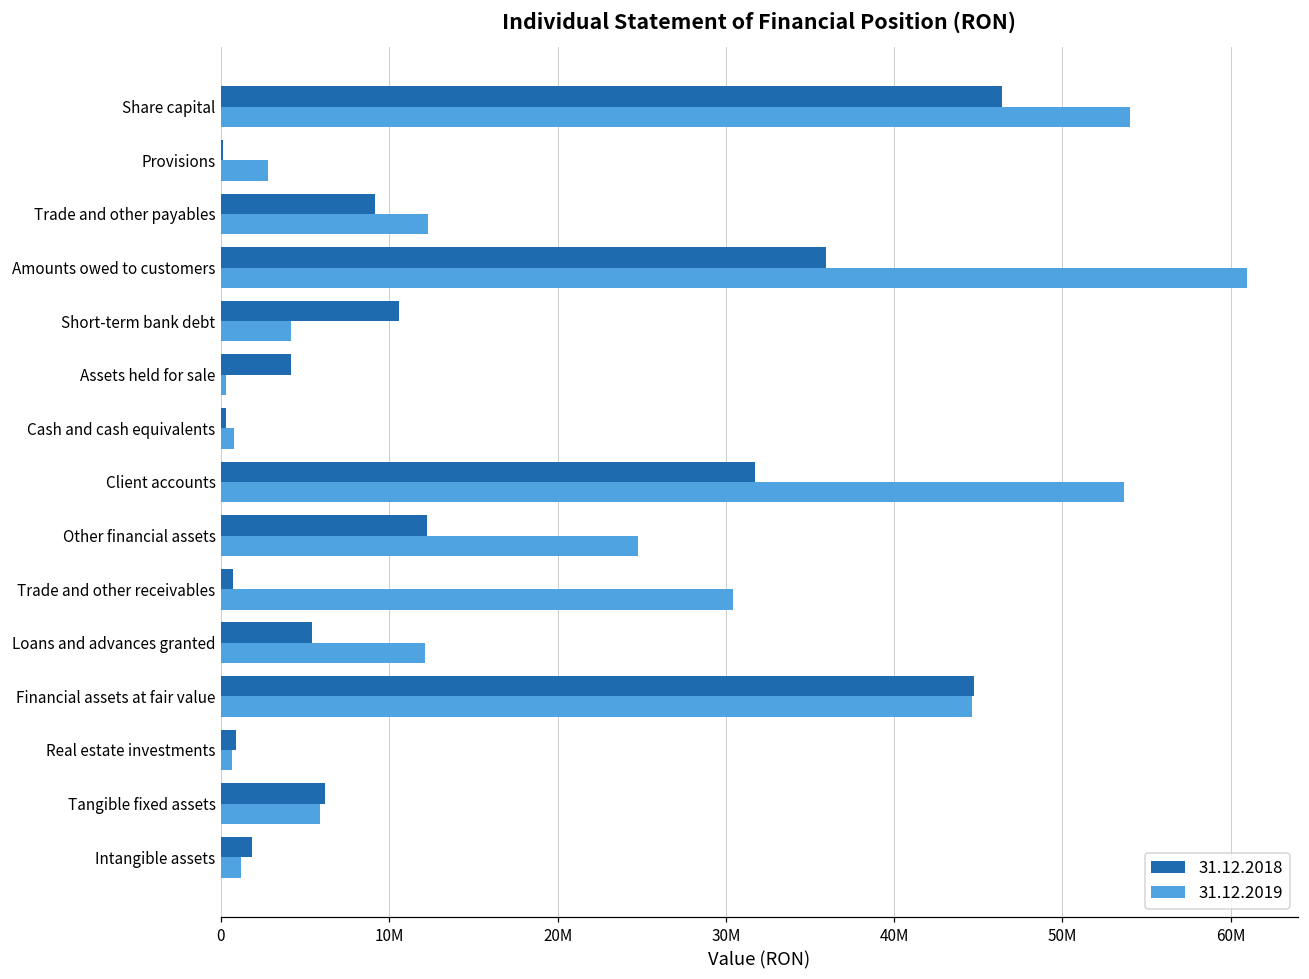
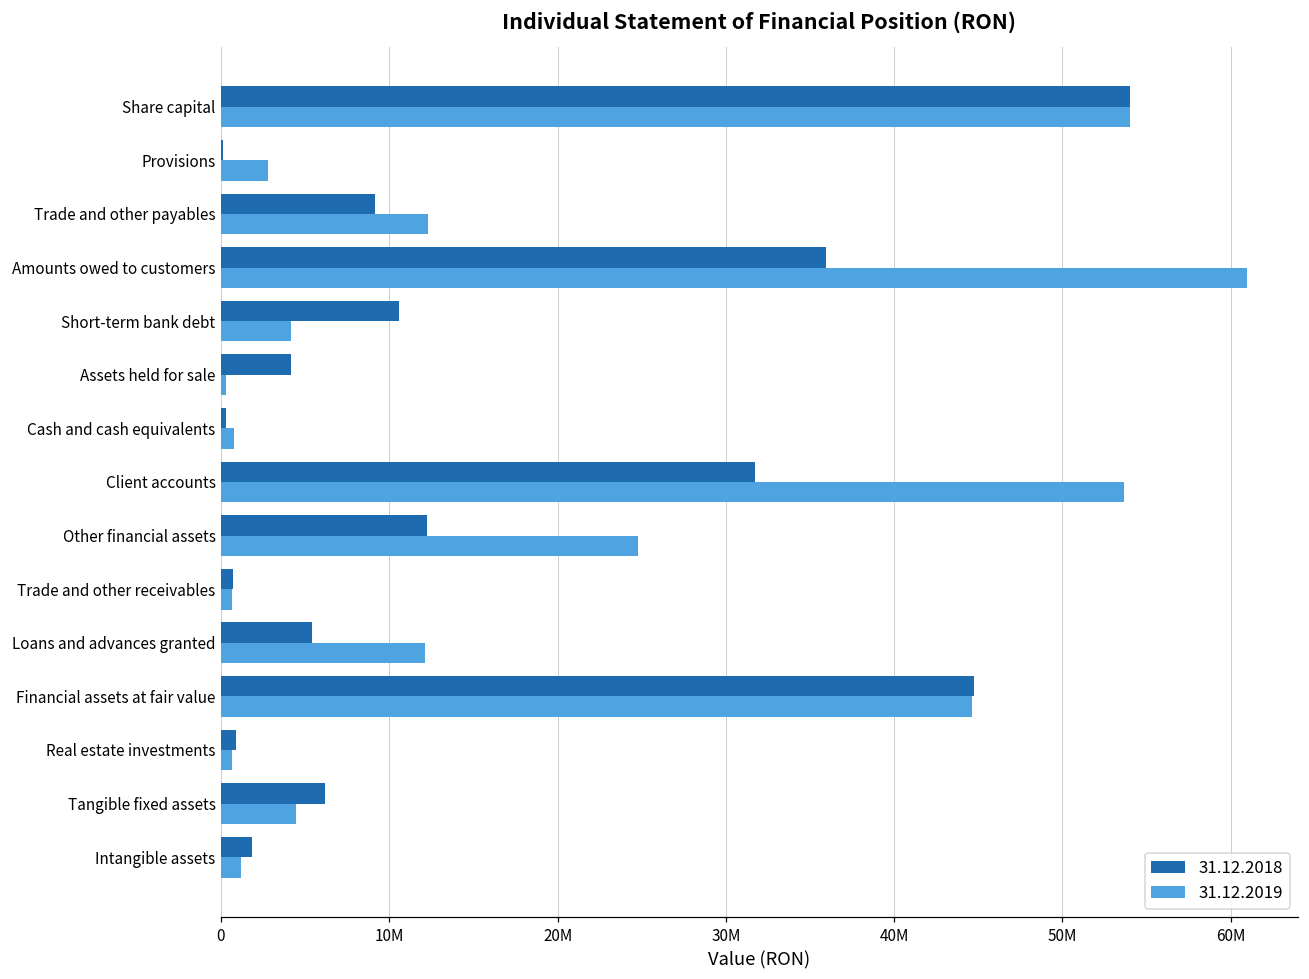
31.12.2018, Share capital: 46400000 -> 54000000
31.12.2019, Trade and other receivables: 30400000 -> 700000
31.12.2019, Tangible fixed assets: 5900000 -> 4400000
